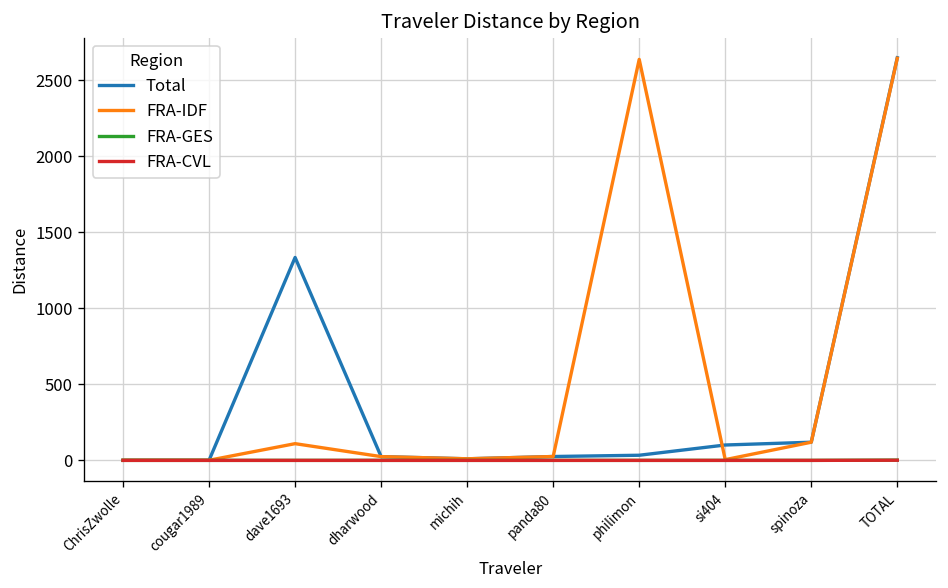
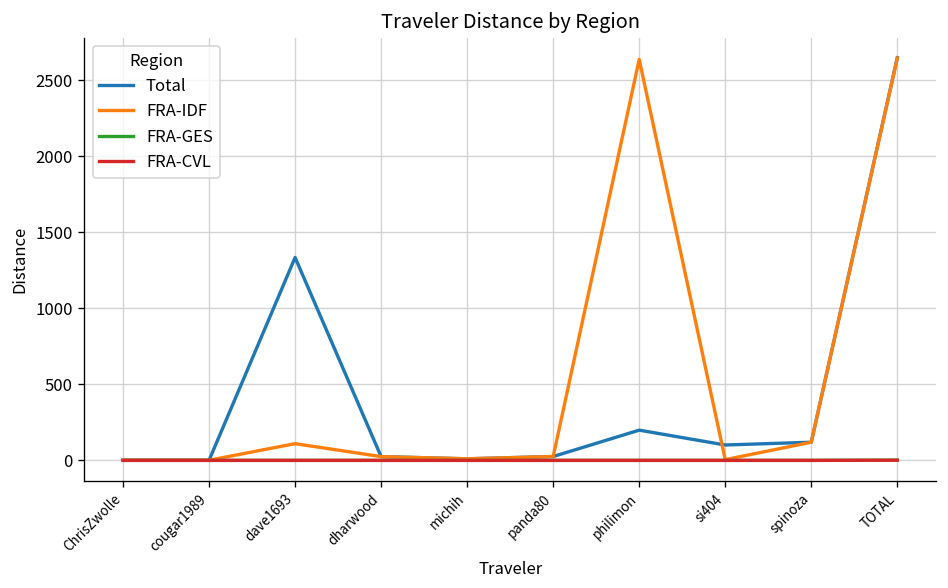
Total, philimon: 30 -> 200
